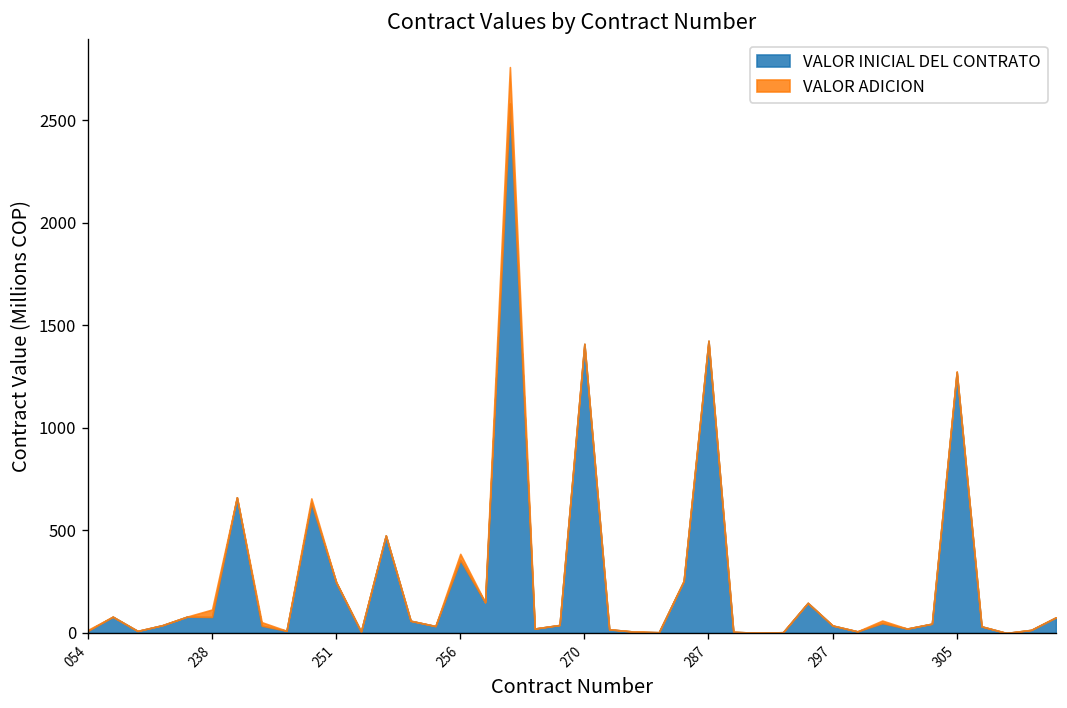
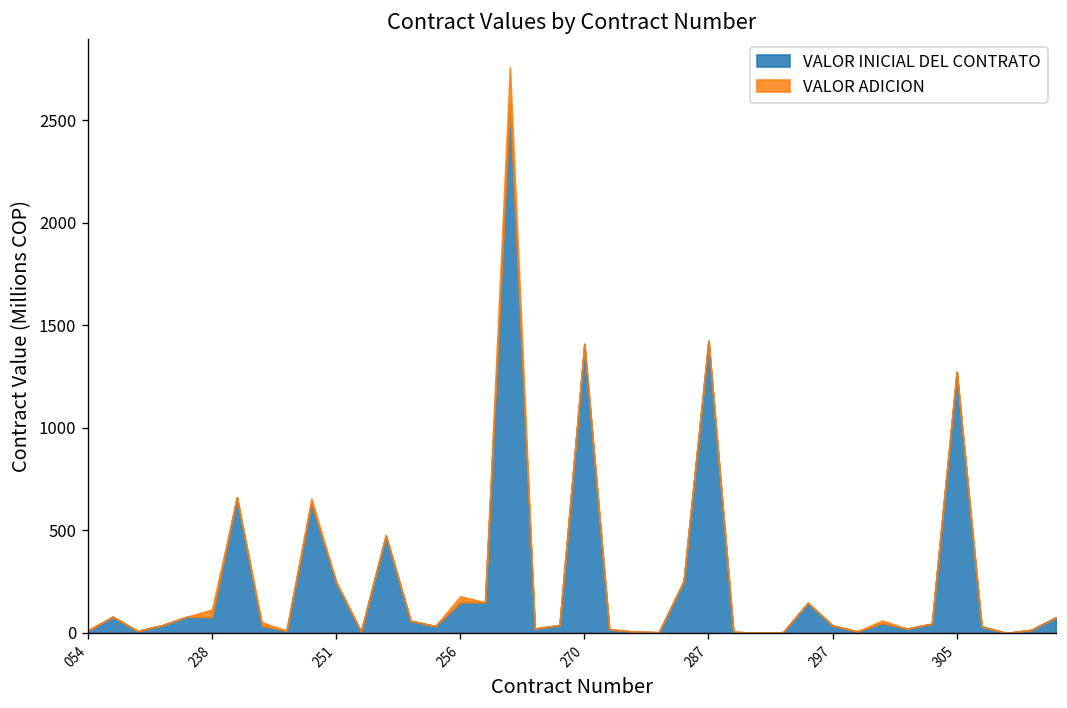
VALOR INICIAL DEL CONTRATO, 256: 360 -> 150
